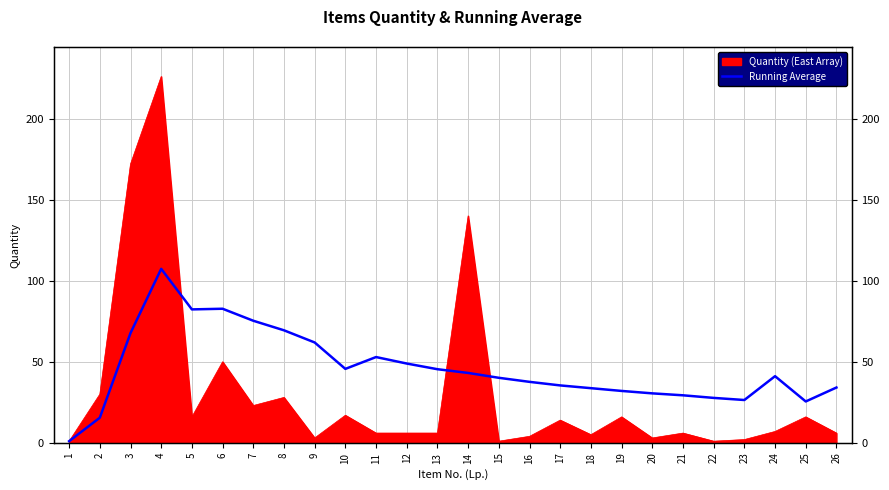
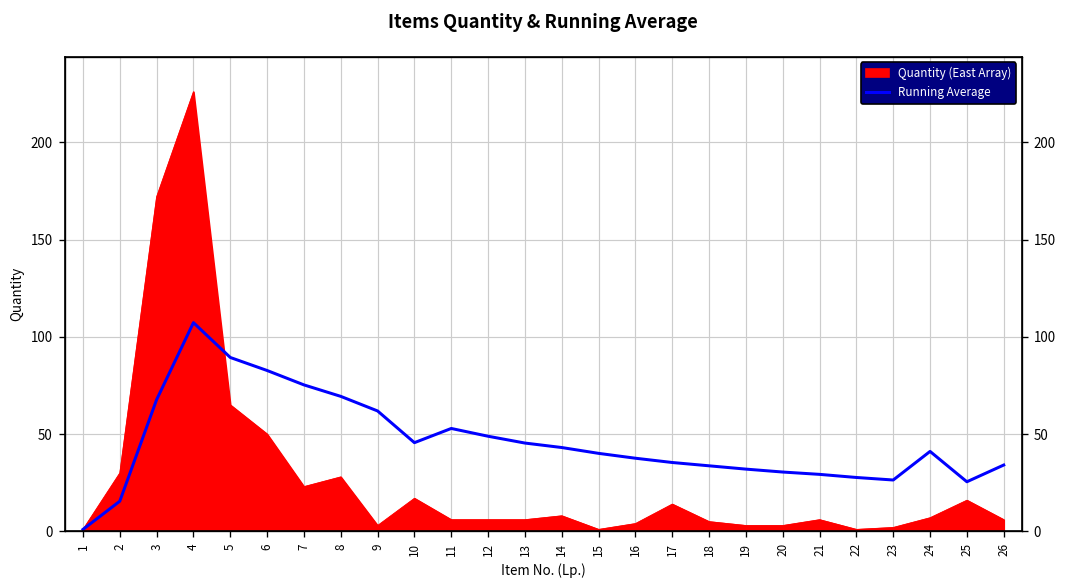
Quantity (East Array), 5: 16 -> 65
Running Average, 5: 82 -> 89
Quantity (East Array), 14: 140 -> 8
Quantity (East Array), 19: 16 -> 3
